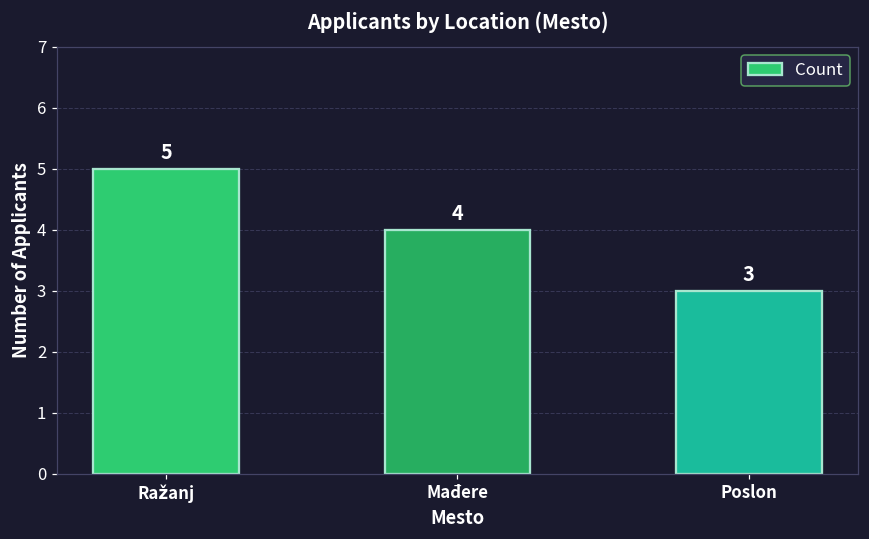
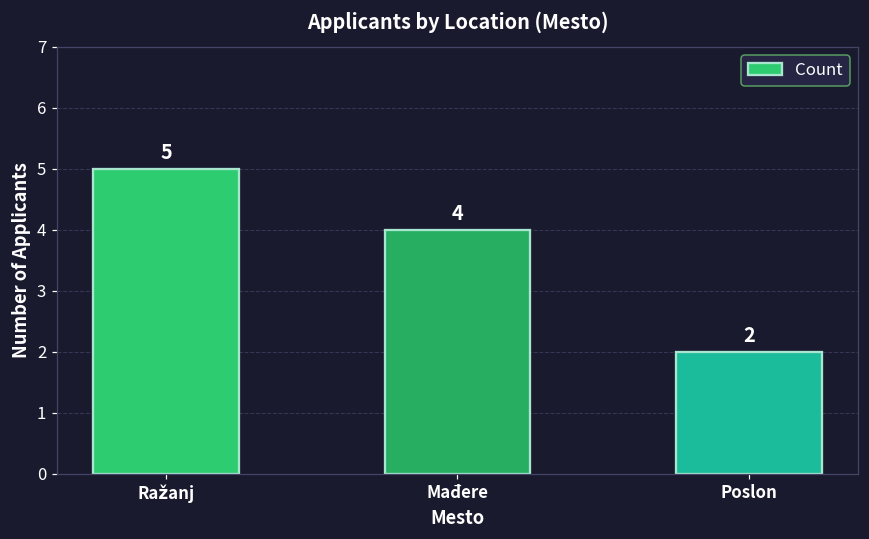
Poslon: 3 -> 2
